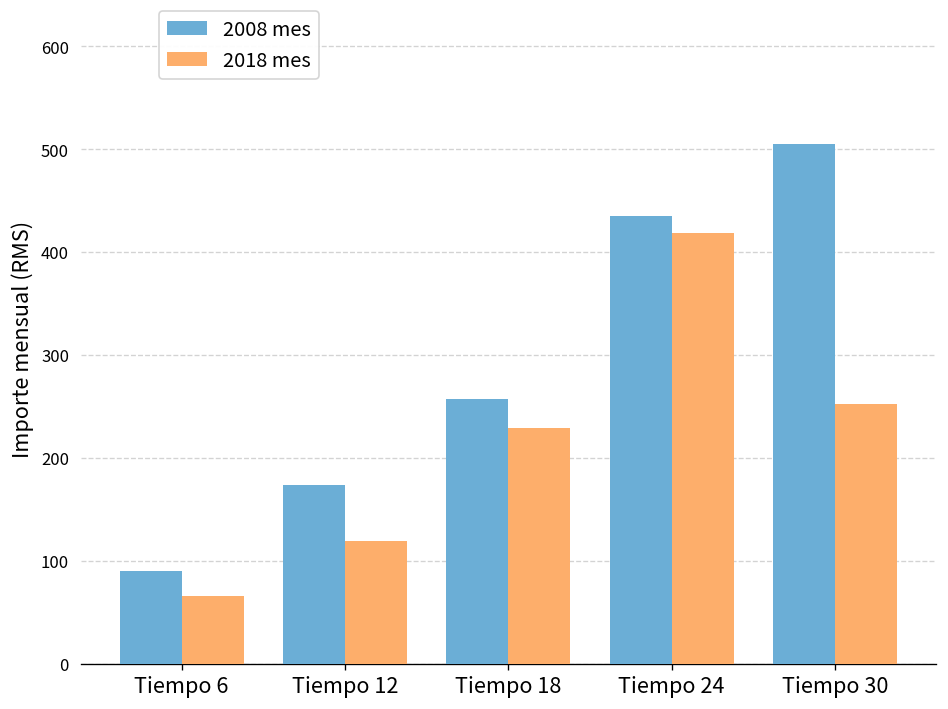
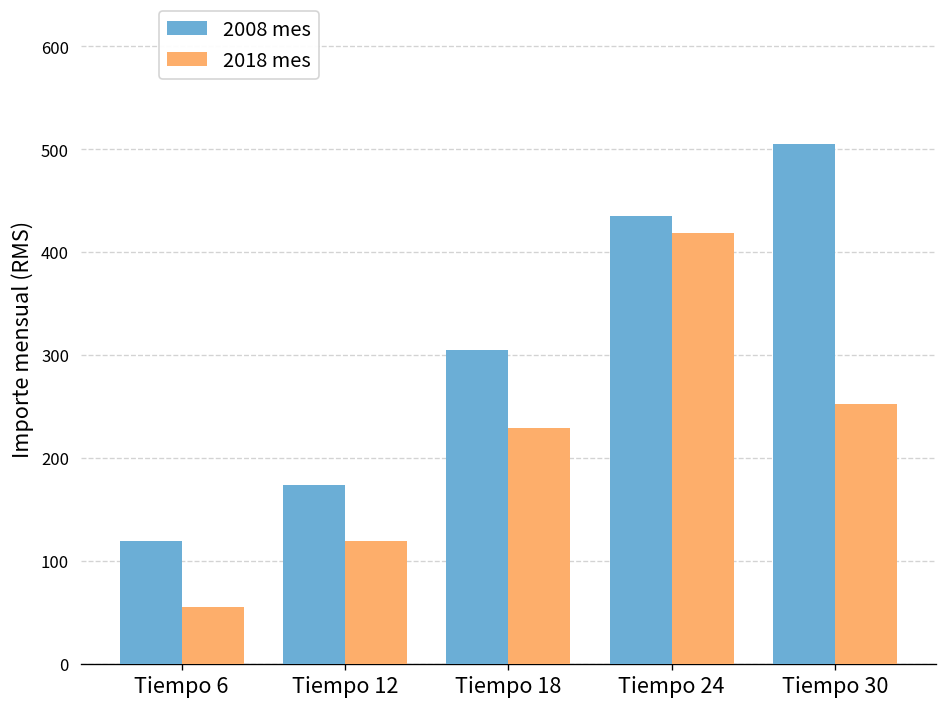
2008 mes, Tiempo 6: 90 -> 120
2018 mes, Tiempo 6: 70 -> 60
2008 mes, Tiempo 18: 260 -> 310
